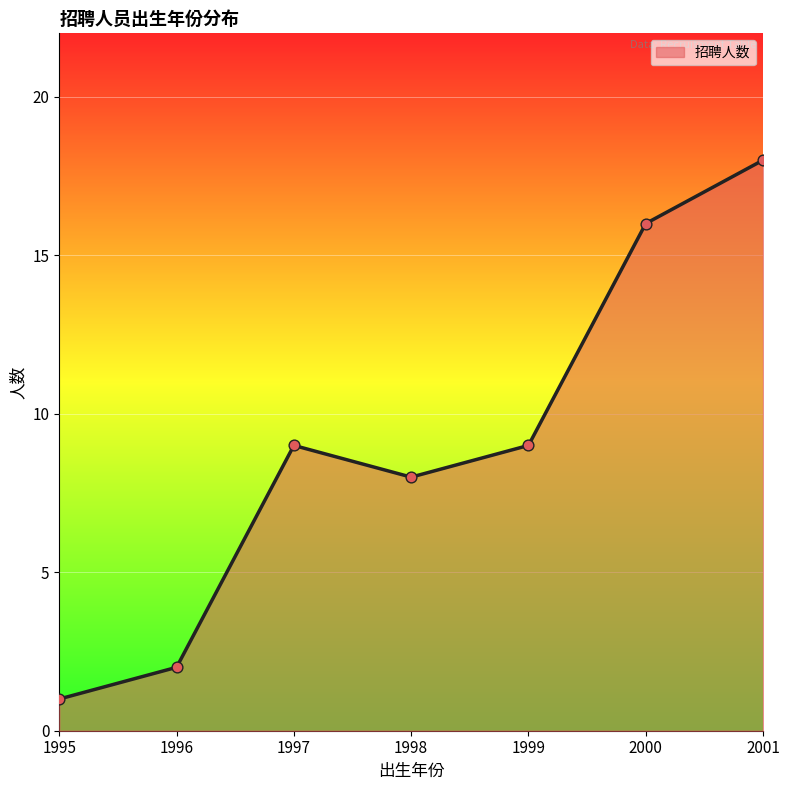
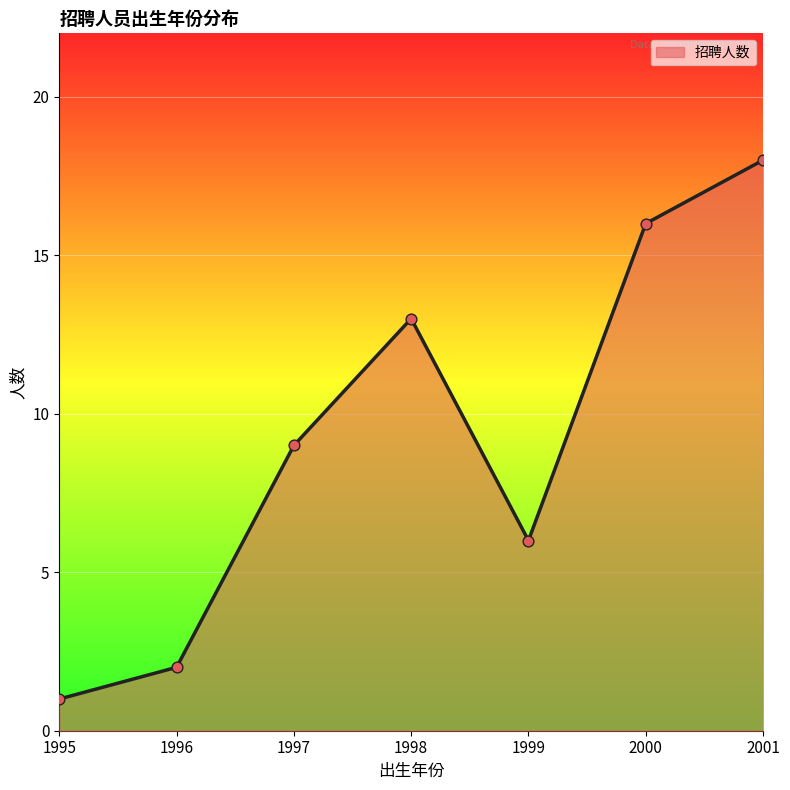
1998: 8 -> 13
1999: 9 -> 6
